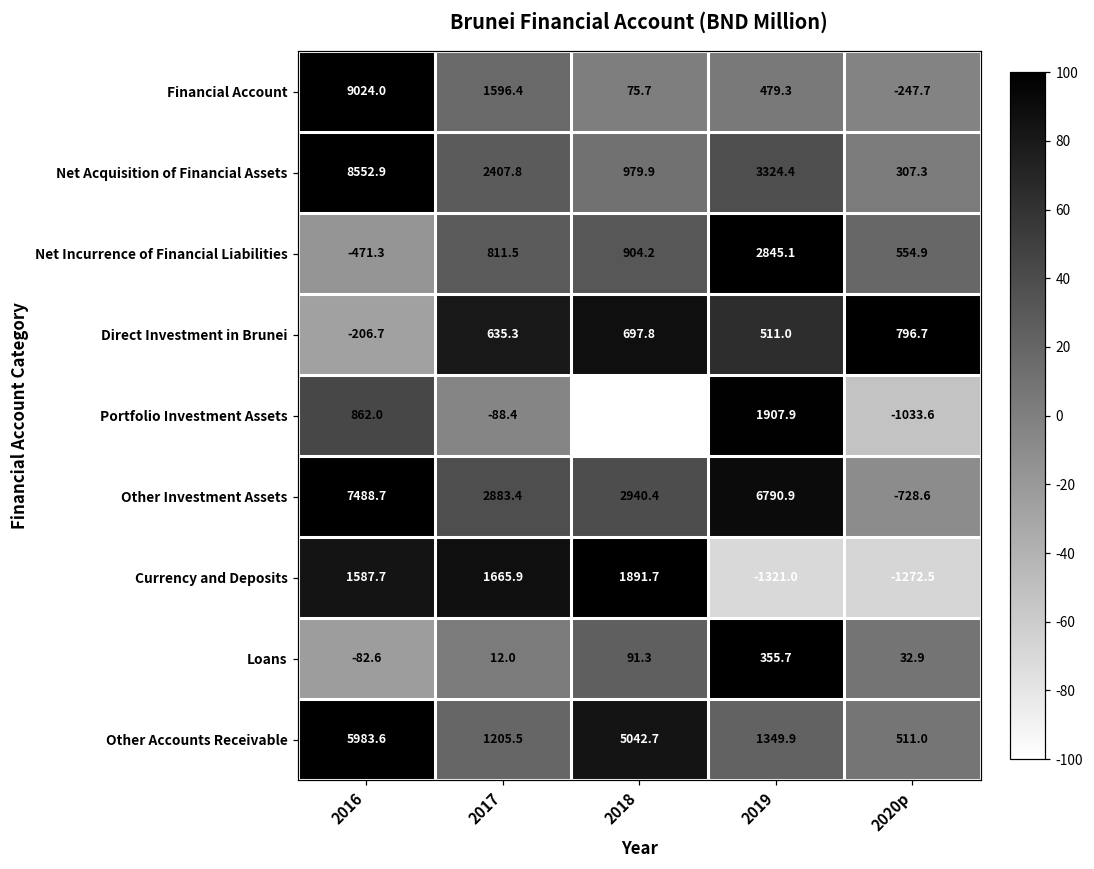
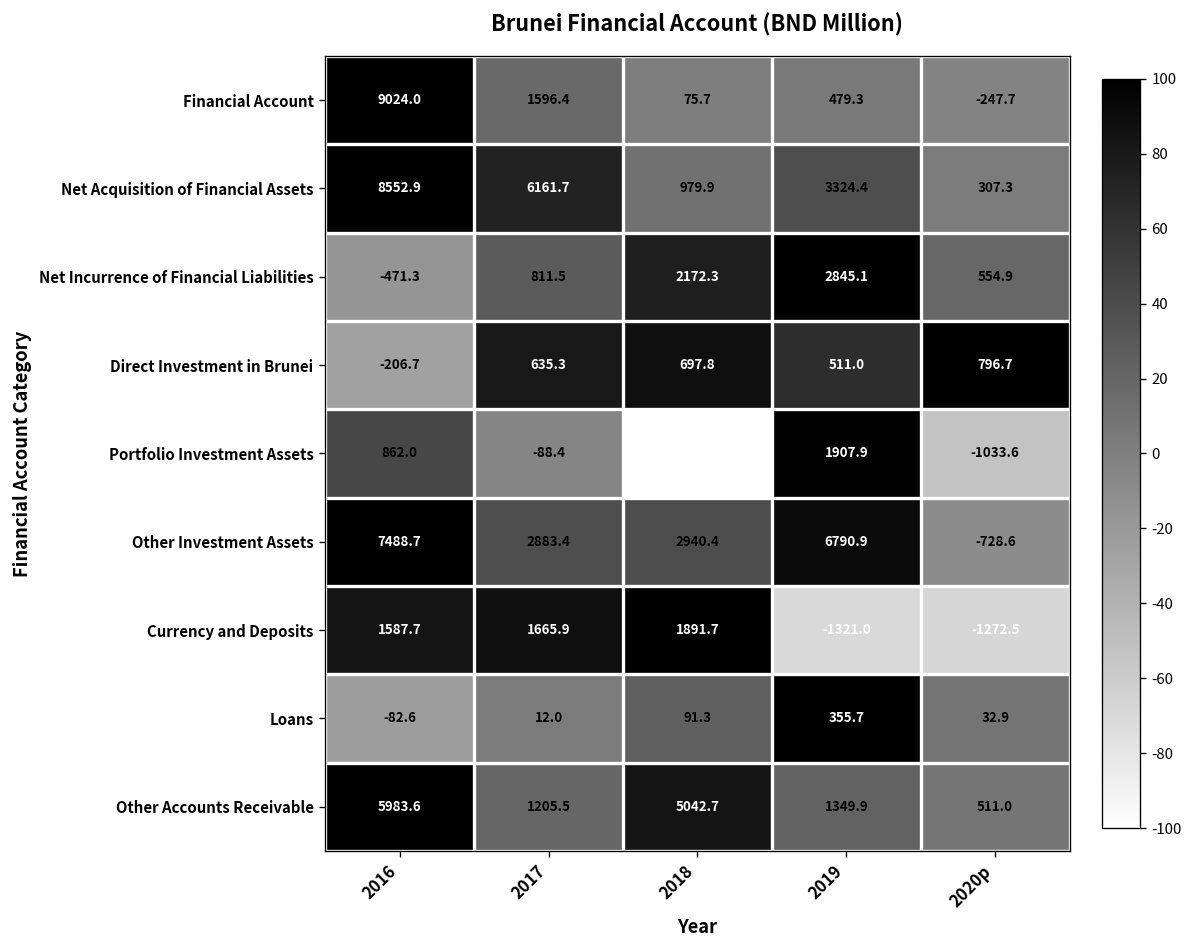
Net Acquisition of Financial Assets, 2017: 2407.8 -> 6161.7
Net Incurrence of Financial Liabilities, 2018: 904.2 -> 2172.3
